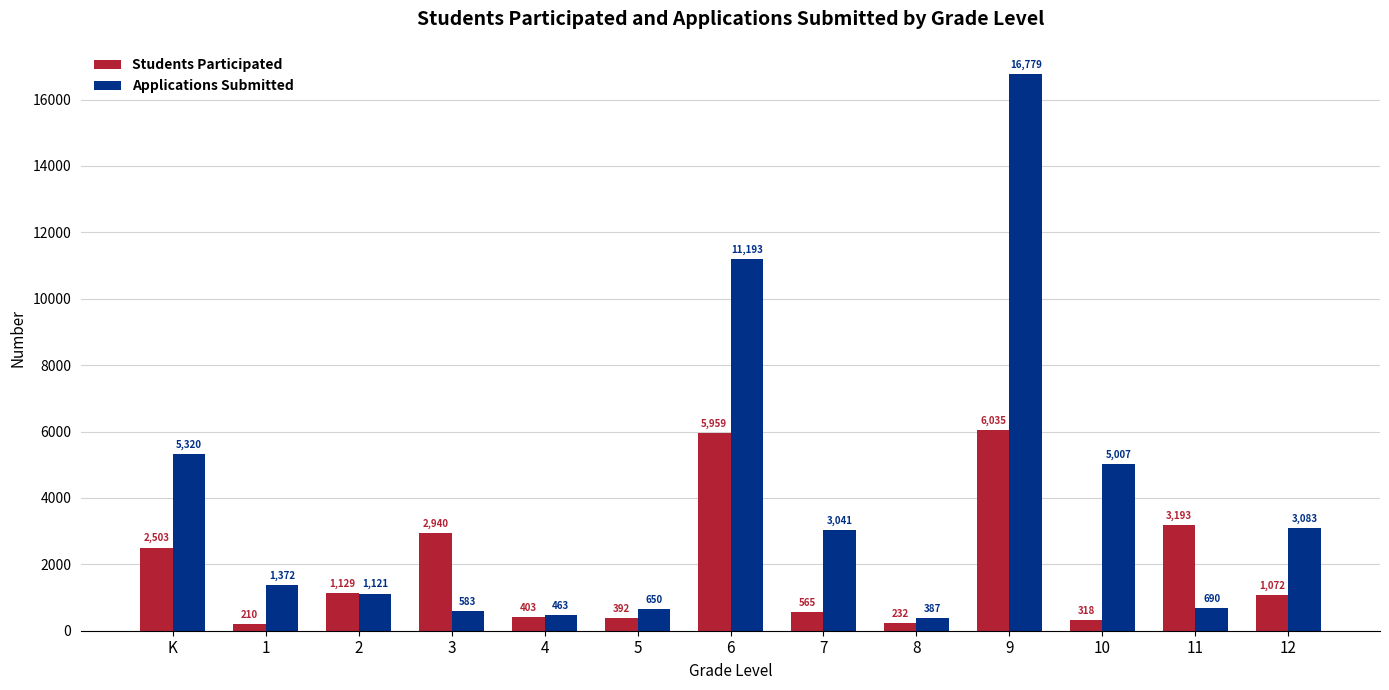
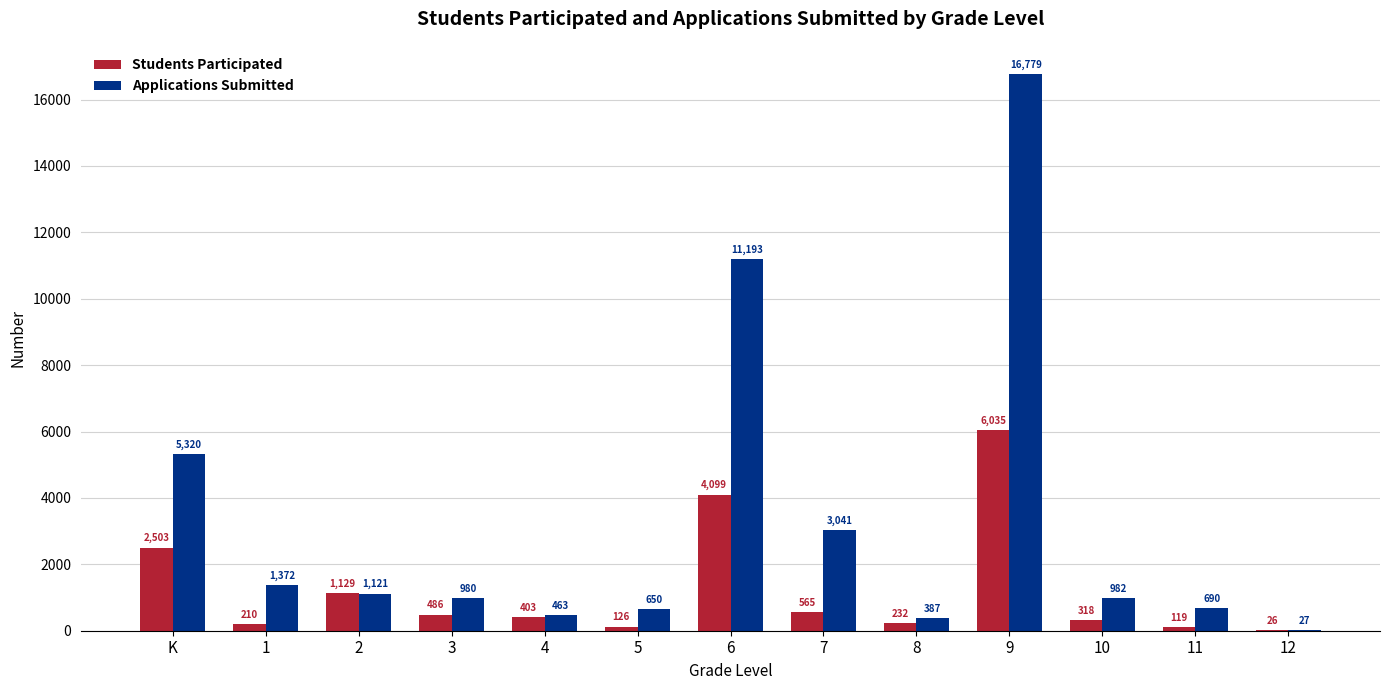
Students Participated, 3: 2,940 -> 486
Applications Submitted, 3: 583 -> 980
Students Participated, 5: 392 -> 126
Students Participated, 6: 5,959 -> 4,099
Applications Submitted, 10: 5,007 -> 982
Students Participated, 11: 3,193 -> 119
Students Participated, 12: 1,072 -> 26
Applications Submitted, 12: 3,083 -> 27
